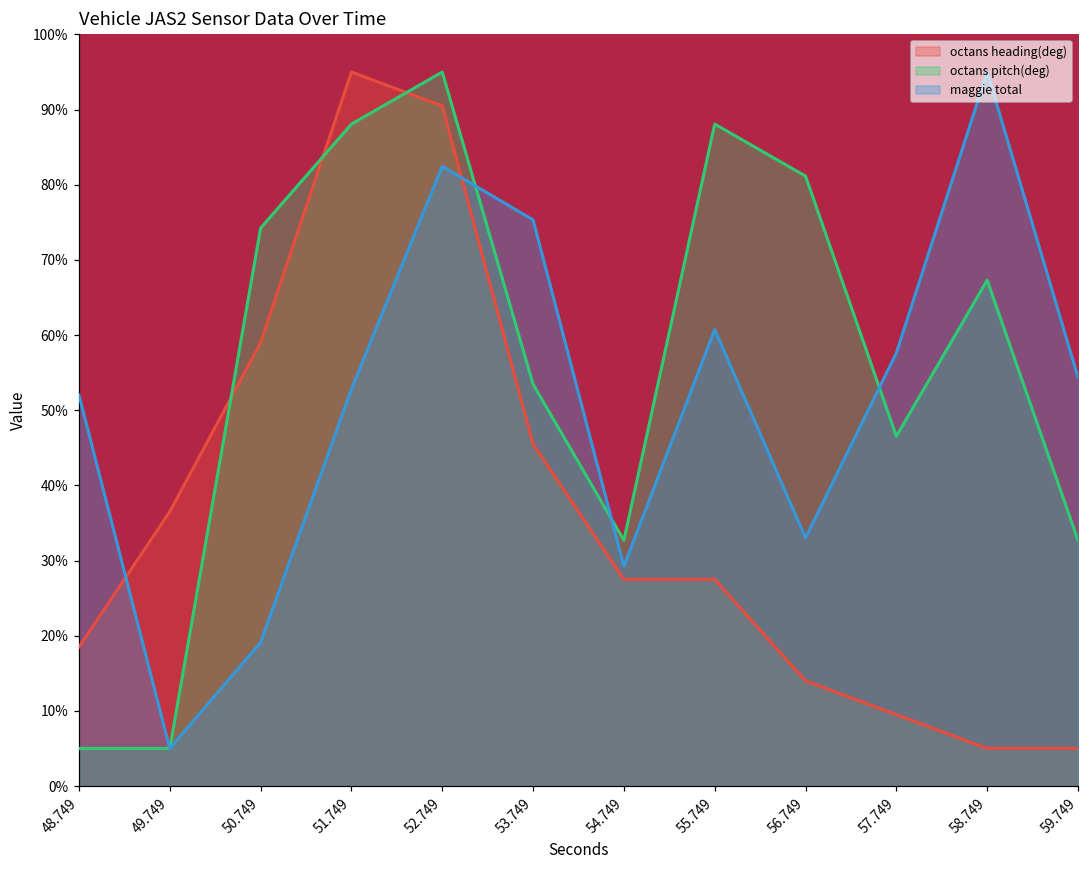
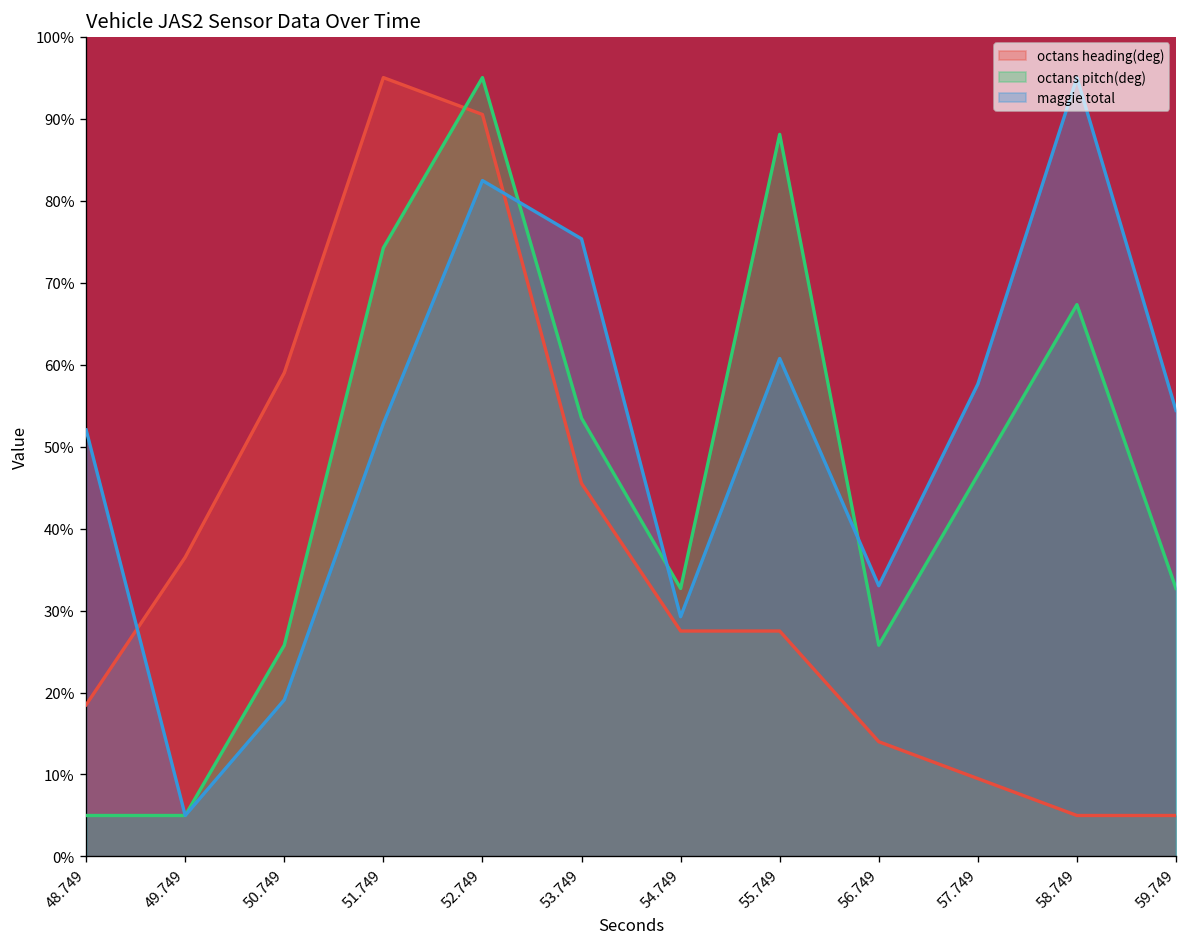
octans pitch(deg), 50.749: 74% -> 26%
octans pitch(deg), 51.749: 88% -> 74%
octans pitch(deg), 56.749: 81% -> 26%
